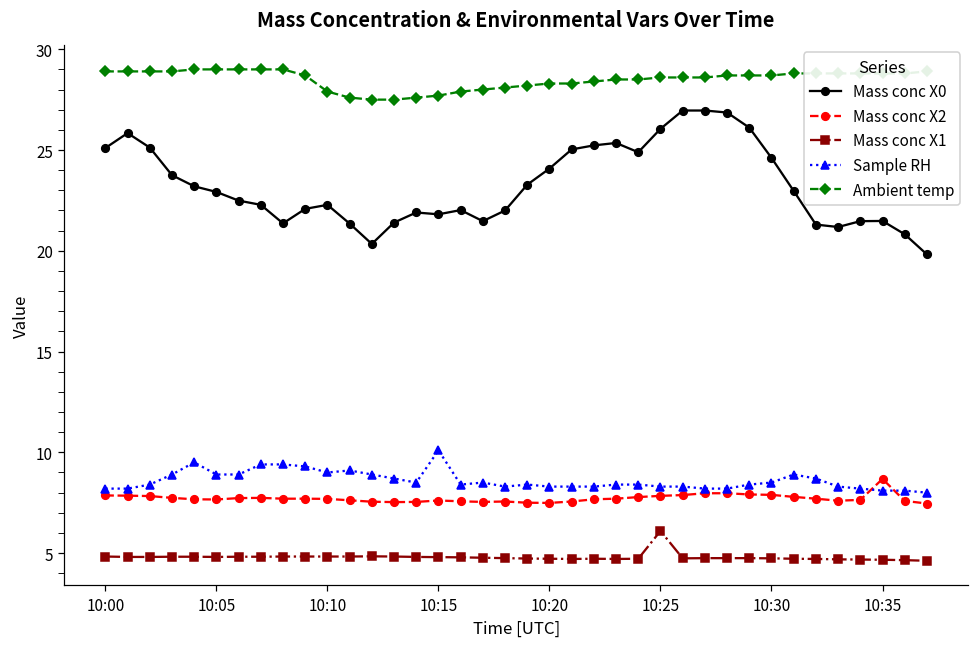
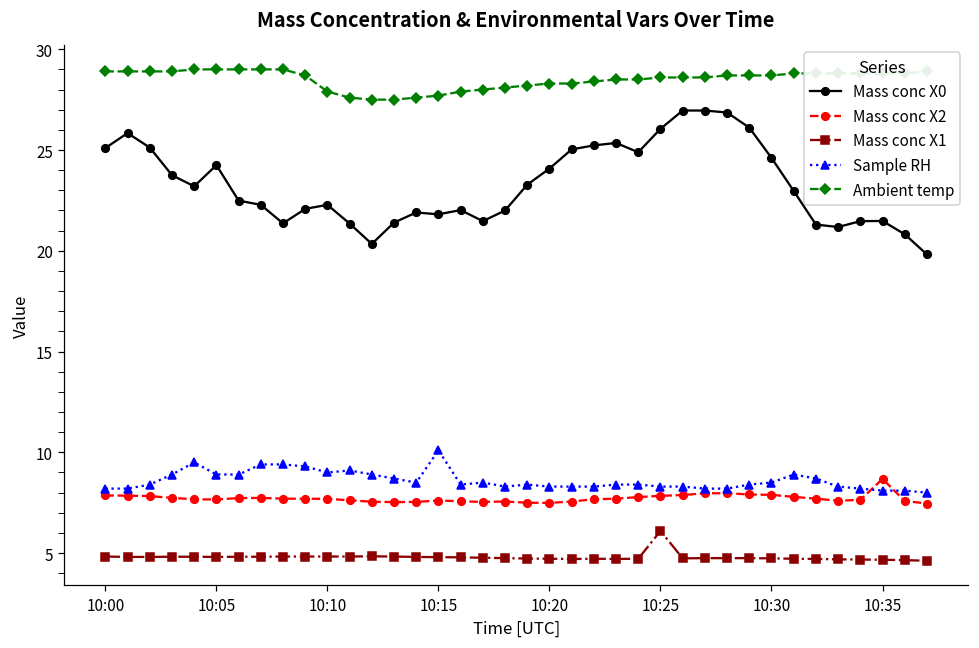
Mass conc X0, 10:05: 22.9 -> 24.3
